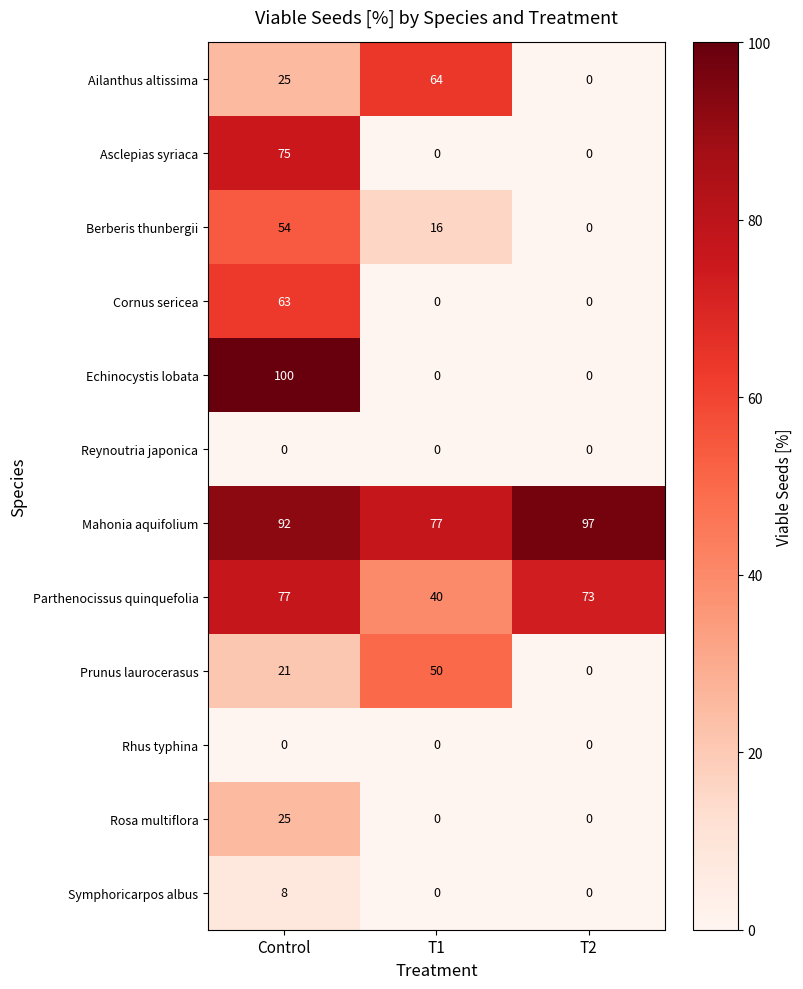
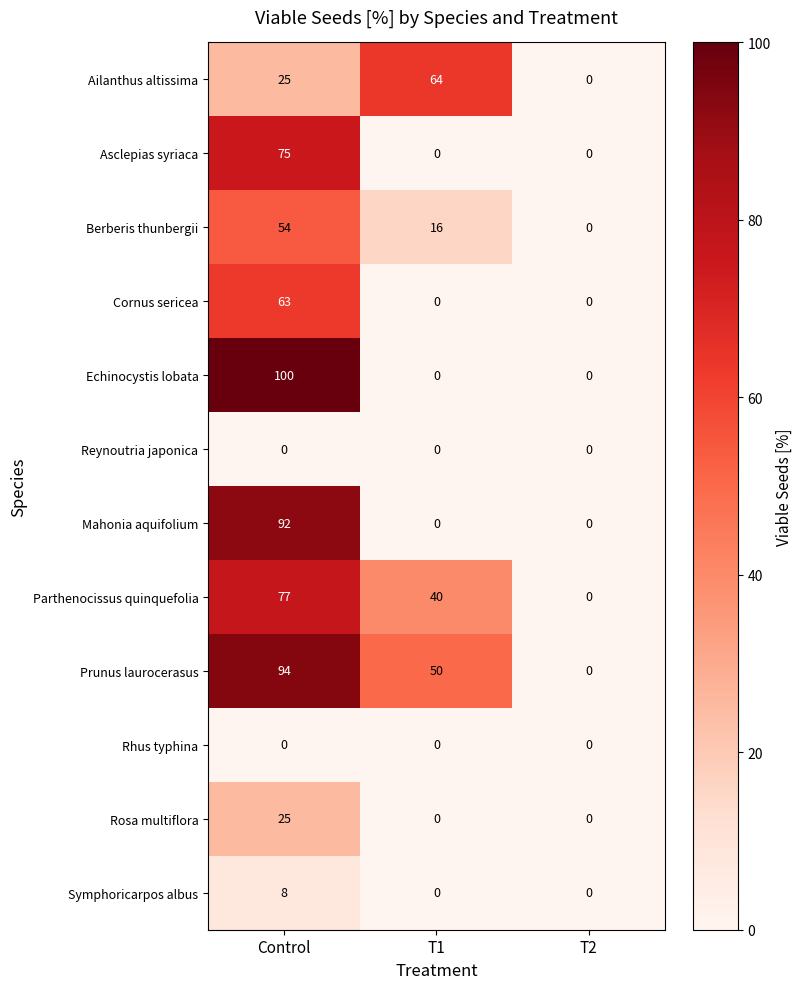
Mahonia aquifolium, T1: 77 -> 0
Mahonia aquifolium, T2: 97 -> 0
Parthenocissus quinquefolia, T2: 73 -> 0
Prunus laurocerasus, Control: 21 -> 94
